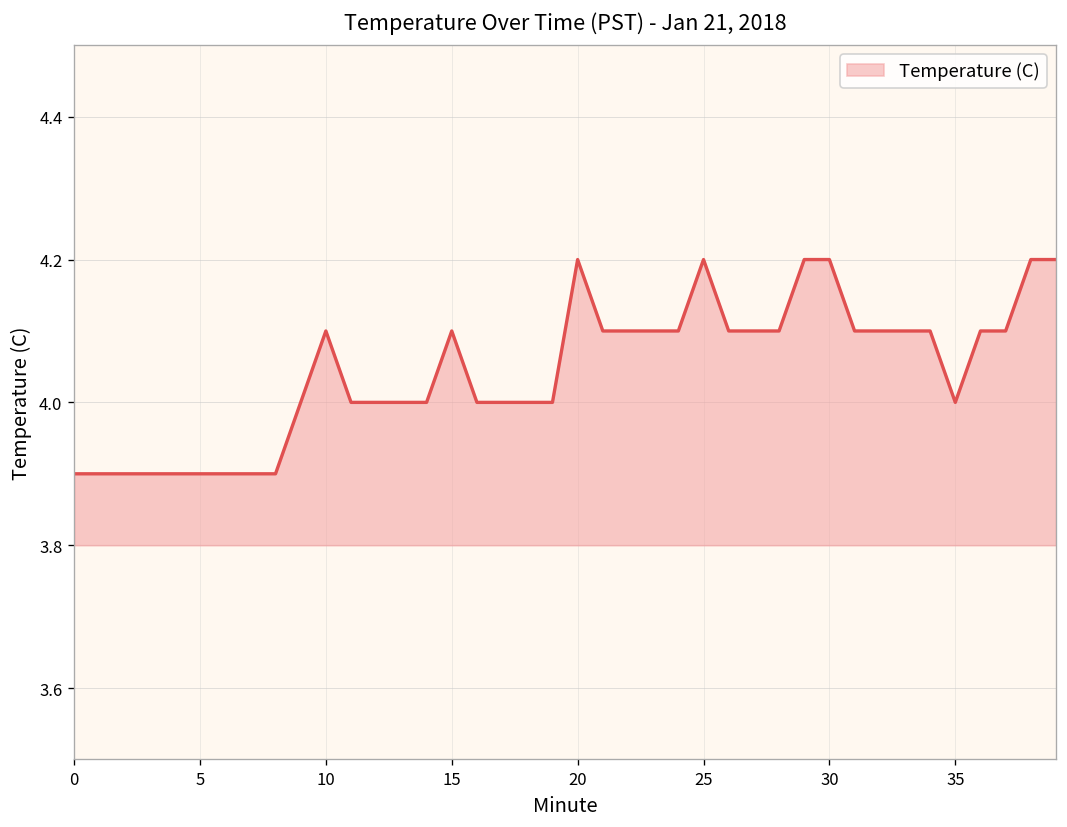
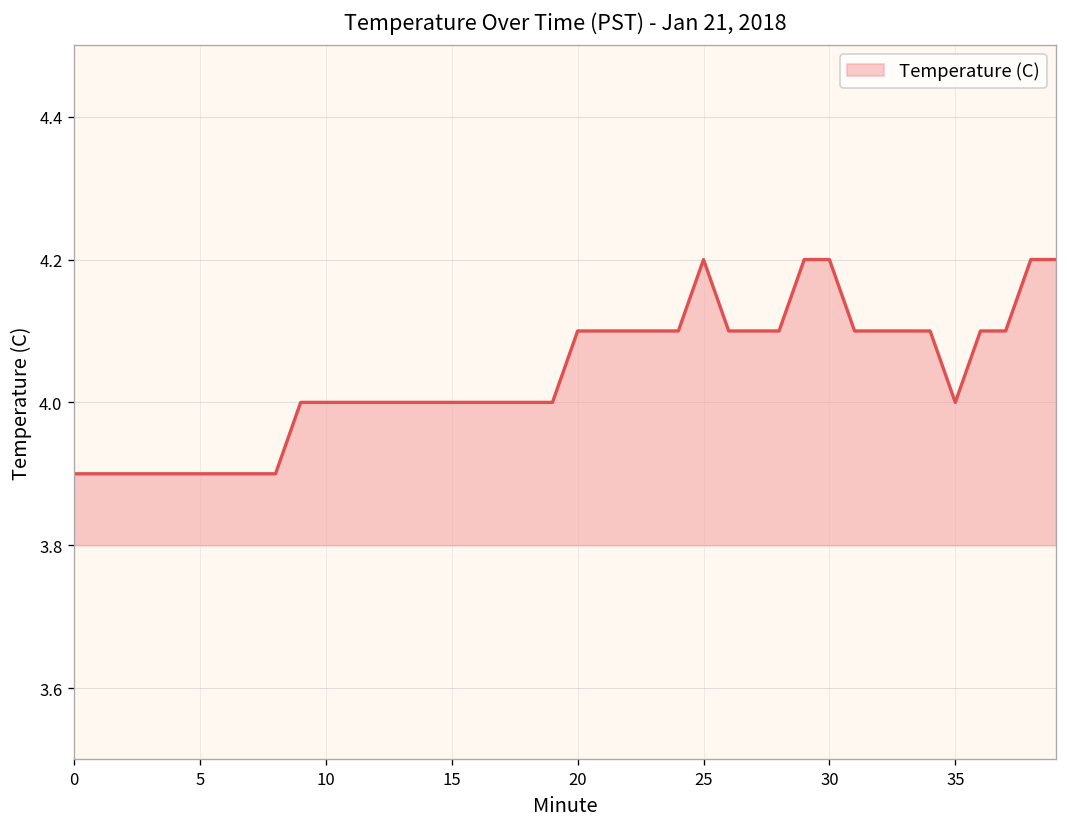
10: 4.1 -> 4.0
15: 4.1 -> 4.0
20: 4.2 -> 4.1
